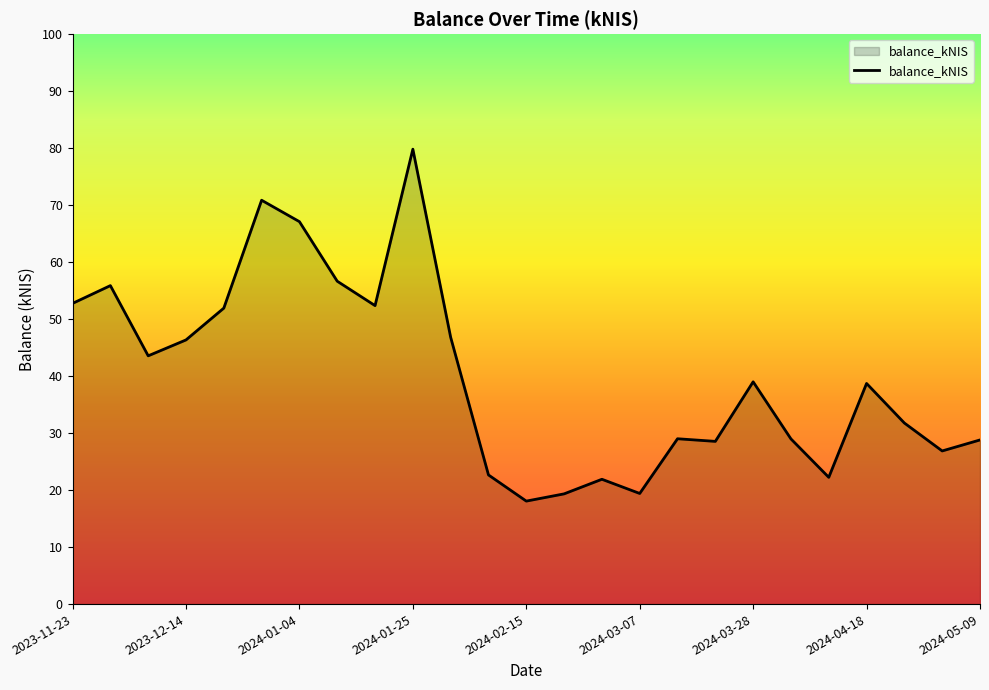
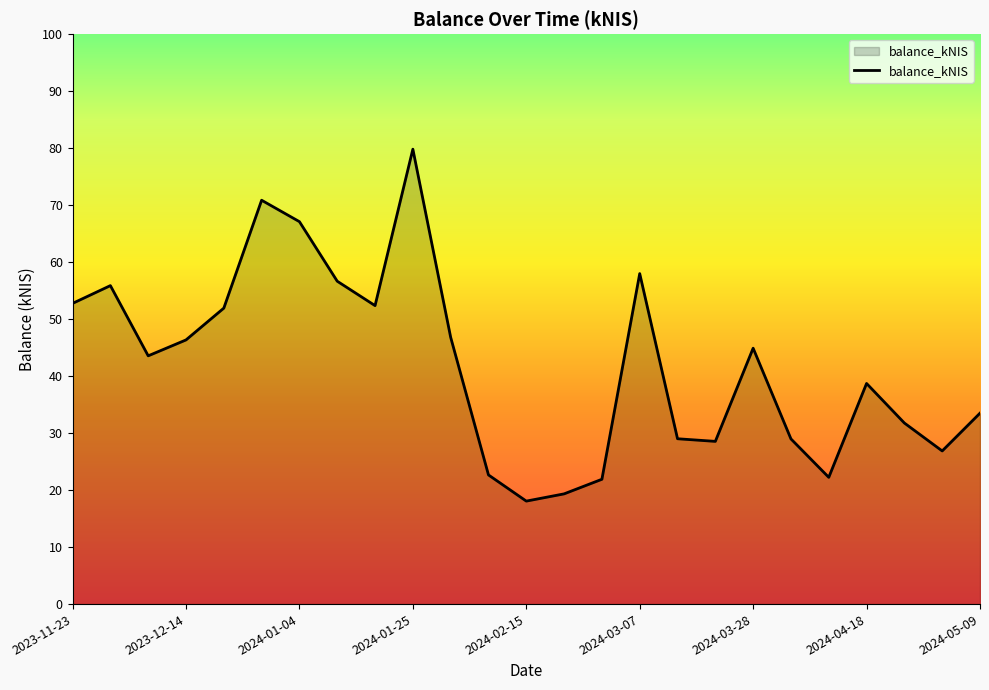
2024-03-07: 19 -> 58
2024-03-28: 39 -> 45
2024-05-09: 29 -> 34
